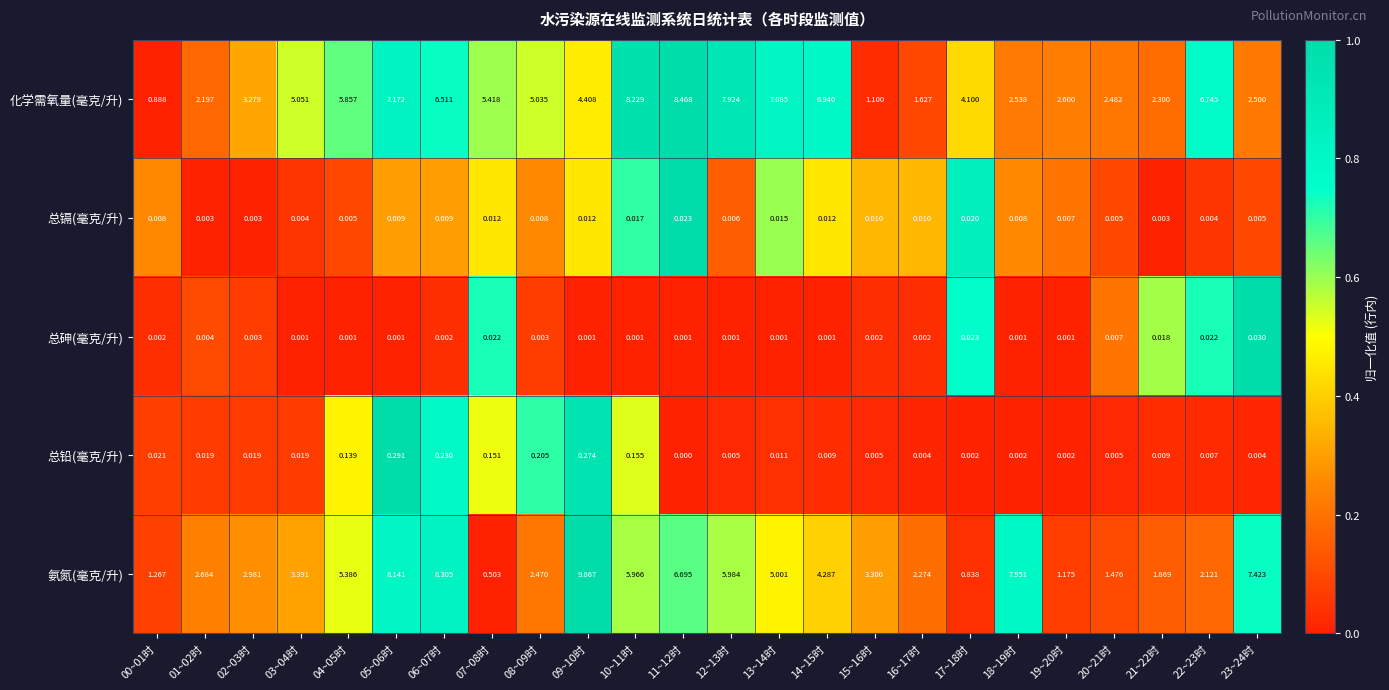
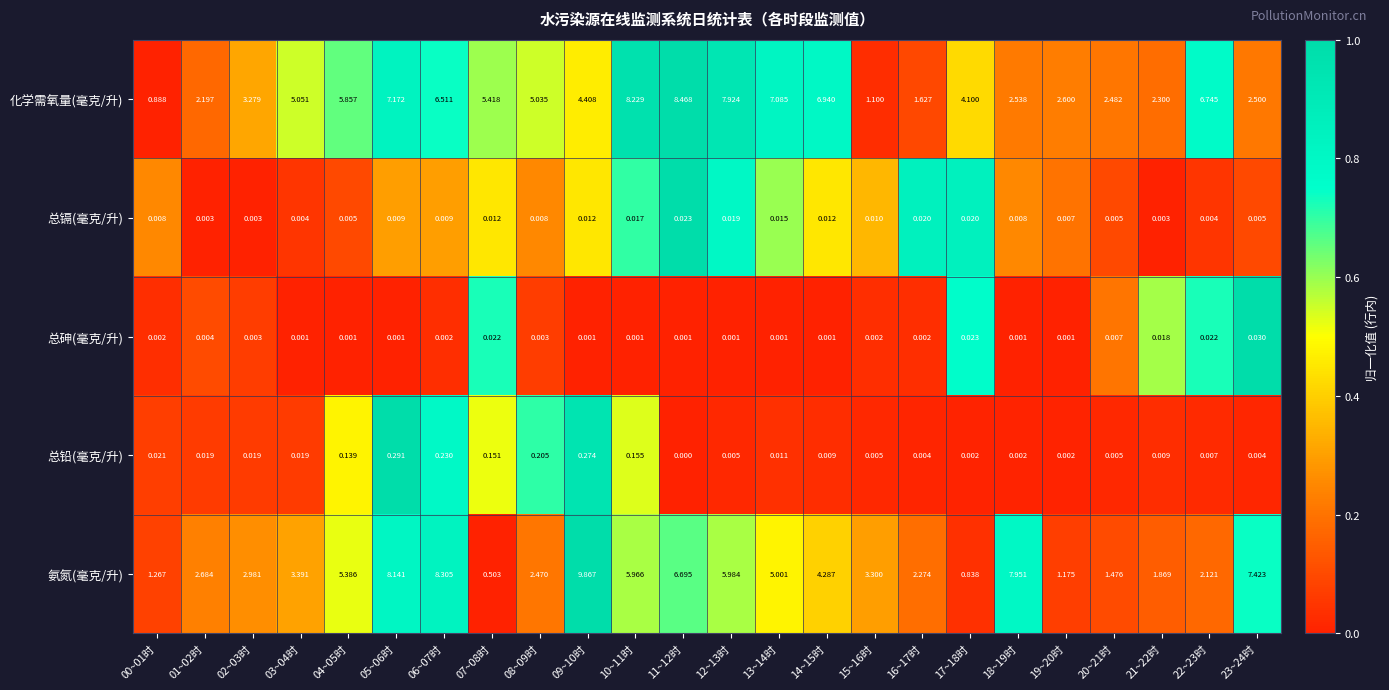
总镉(毫克/升), 12~13时: 0.006 -> 0.019
总镉(毫克/升), 16~17时: 0.010 -> 0.020
